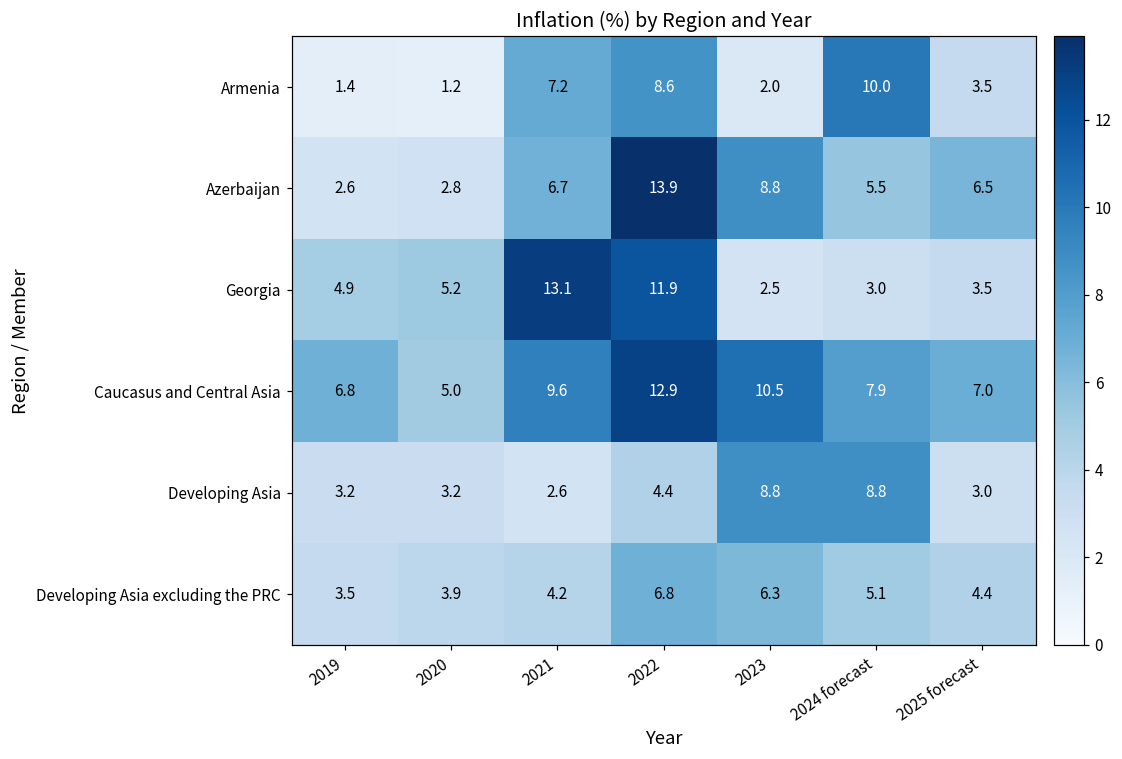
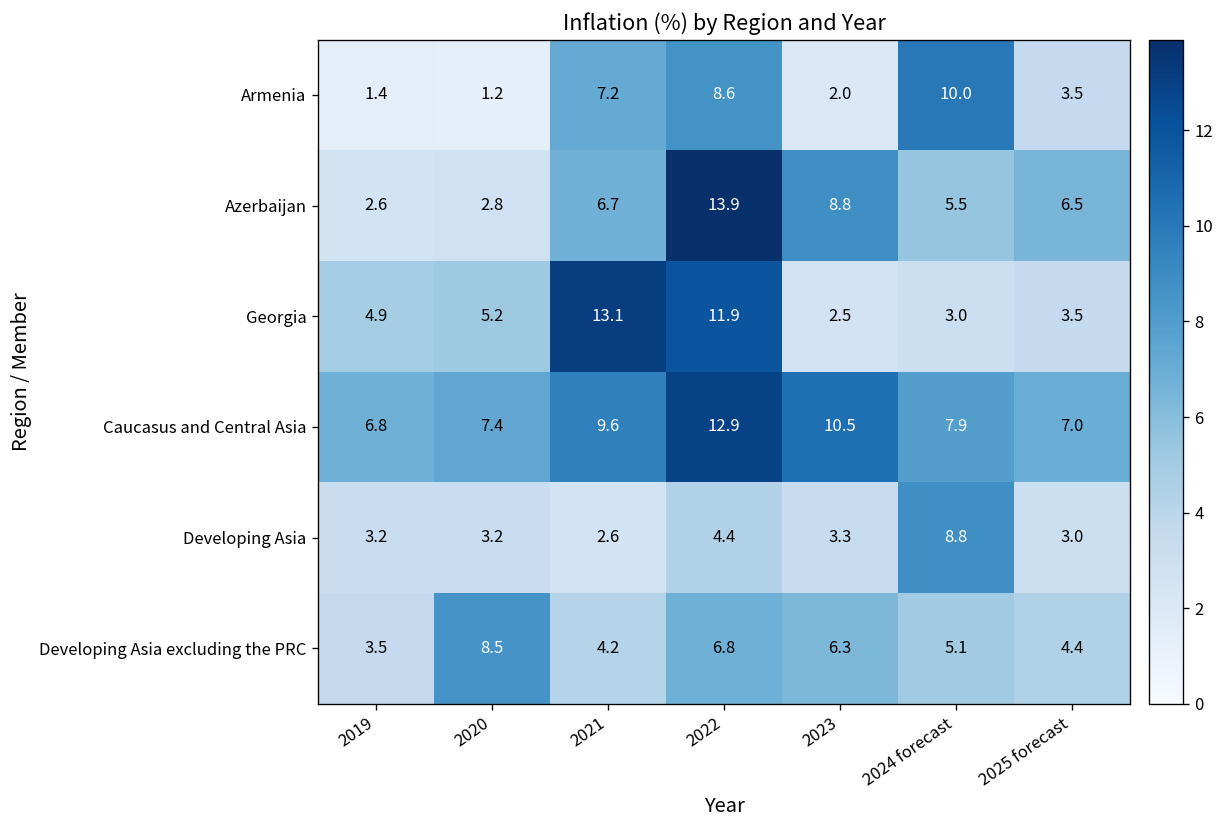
Caucasus and Central Asia, 2020: 5.0 -> 7.4
Developing Asia, 2023: 8.8 -> 3.3
Developing Asia excluding the PRC, 2020: 3.9 -> 8.5
